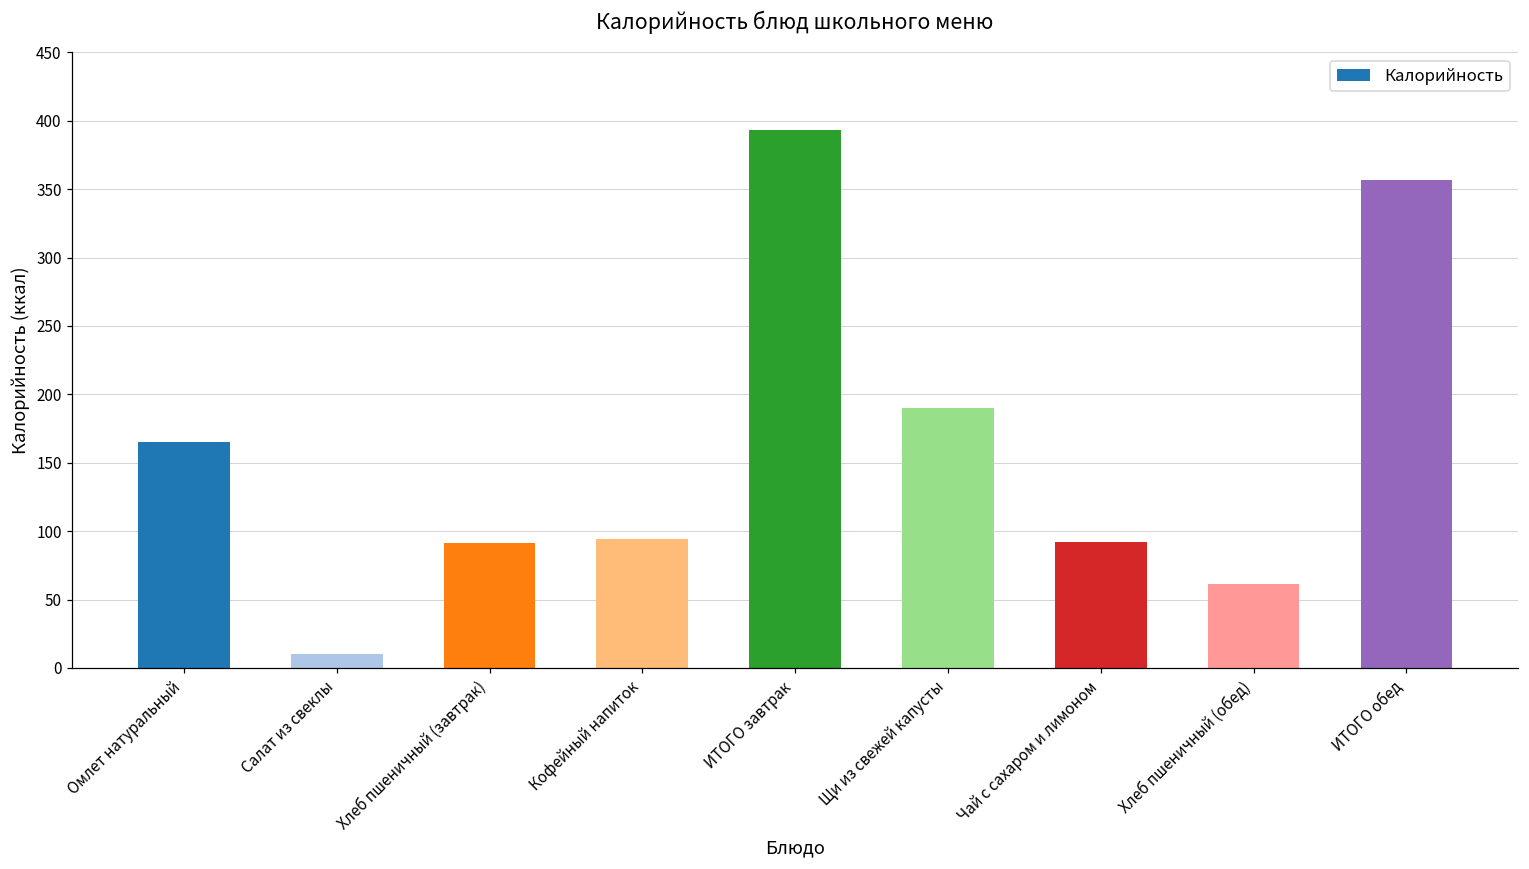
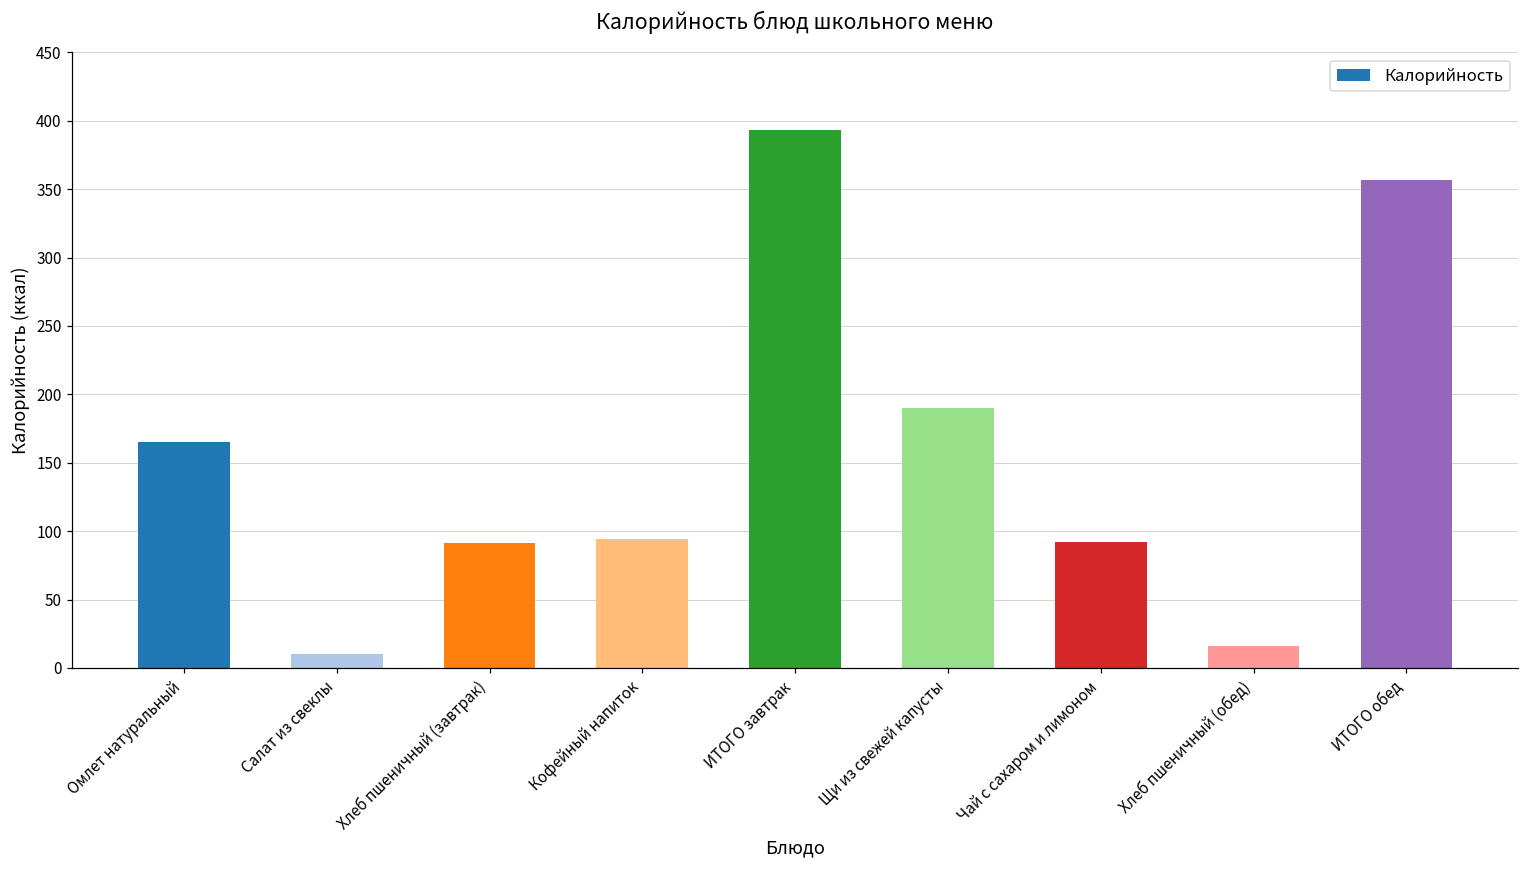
Хлеб пшеничный (обед): 61 -> 16
